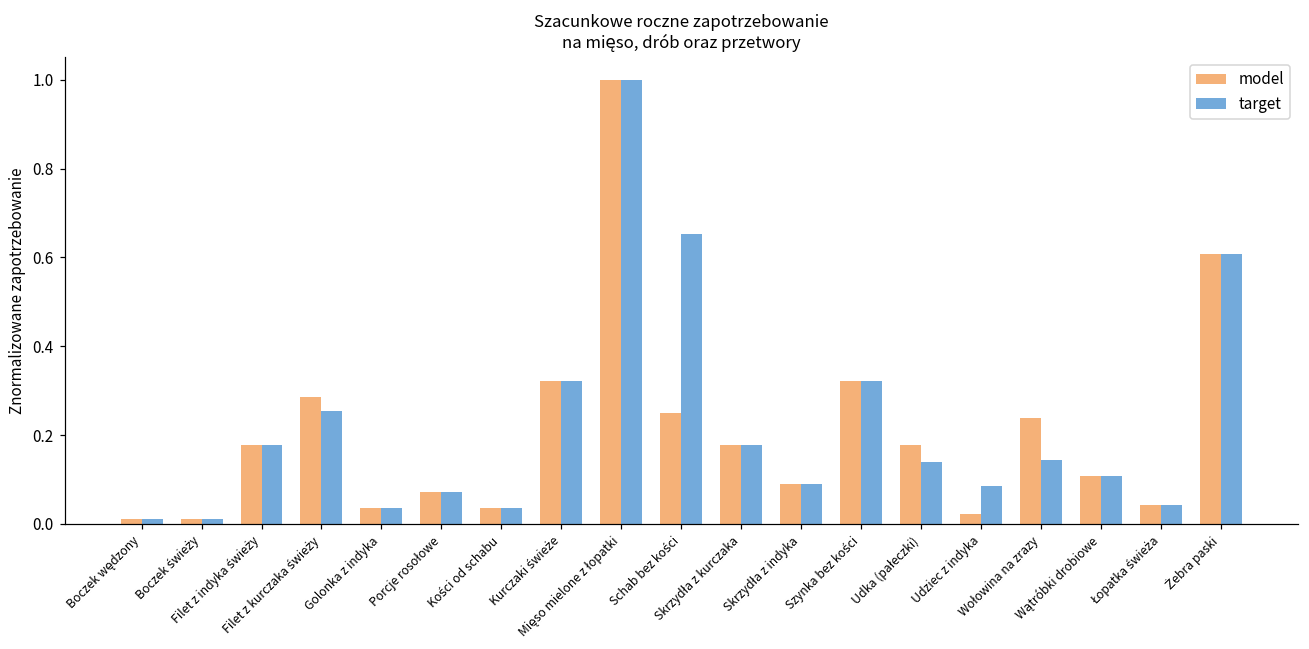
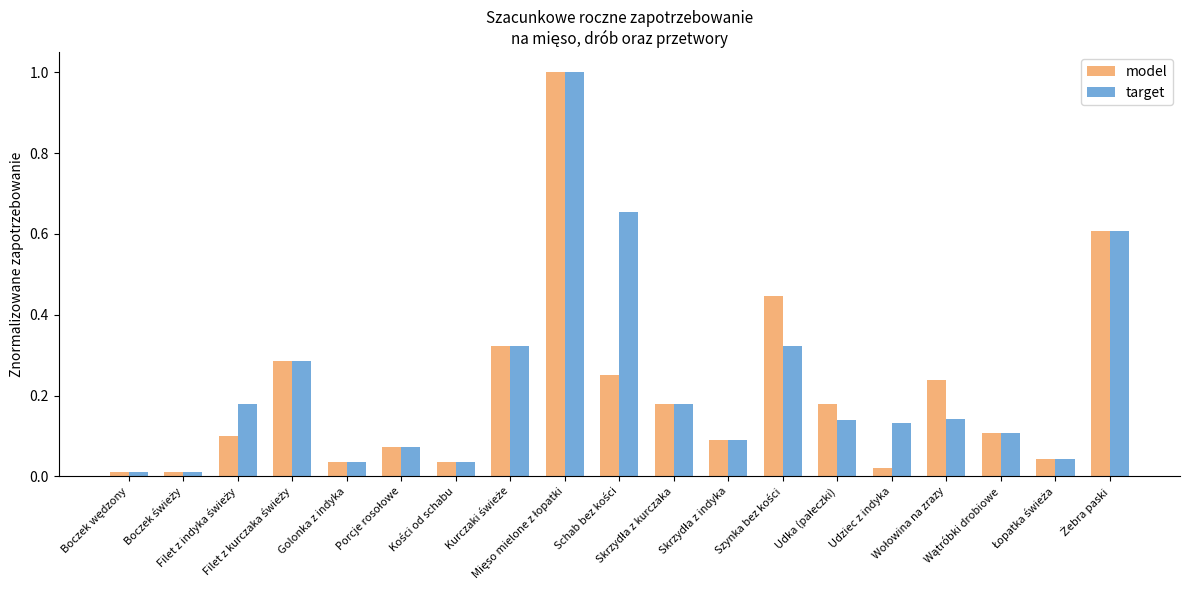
model, Filet z indyka świeży: 0.18 -> 0.10
target, Filet z kurczaka świeży: 0.25 -> 0.29
model, Szynka bez kości: 0.32 -> 0.45
target, Udziec z indyka: 0.09 -> 0.13
